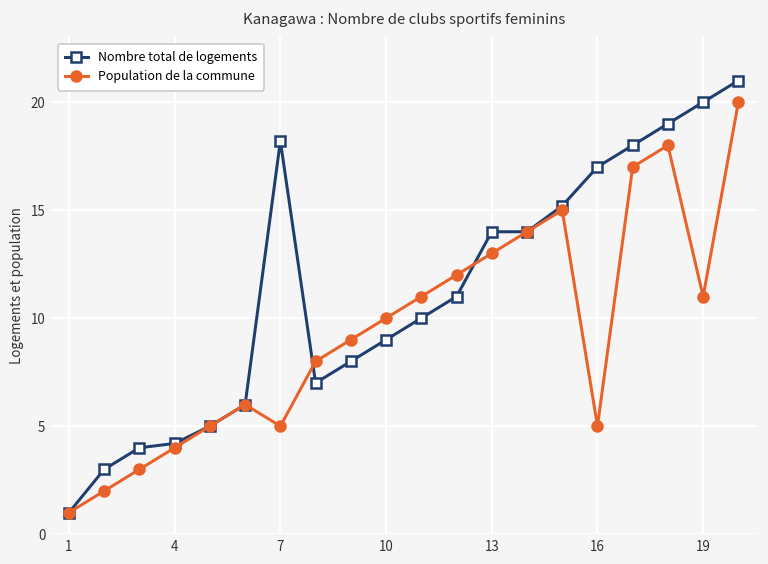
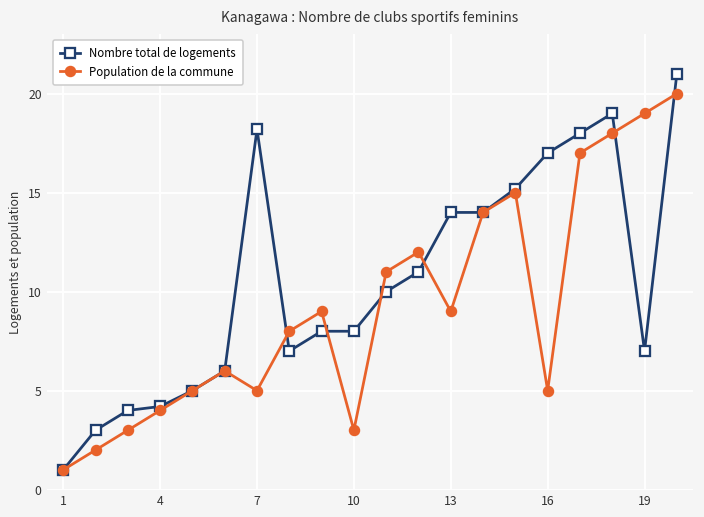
Nombre total de logements, 10: 9 -> 8
Population de la commune, 10: 10 -> 3
Population de la commune, 13: 13 -> 9
Nombre total de logements, 19: 20 -> 7
Population de la commune, 19: 11 -> 19
